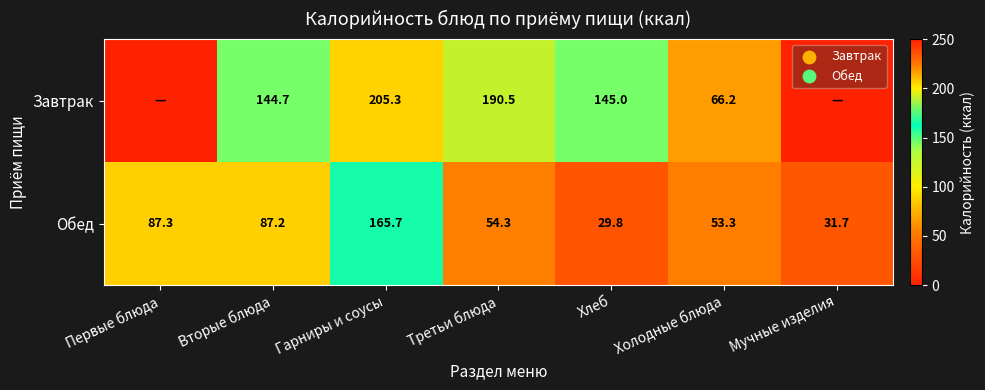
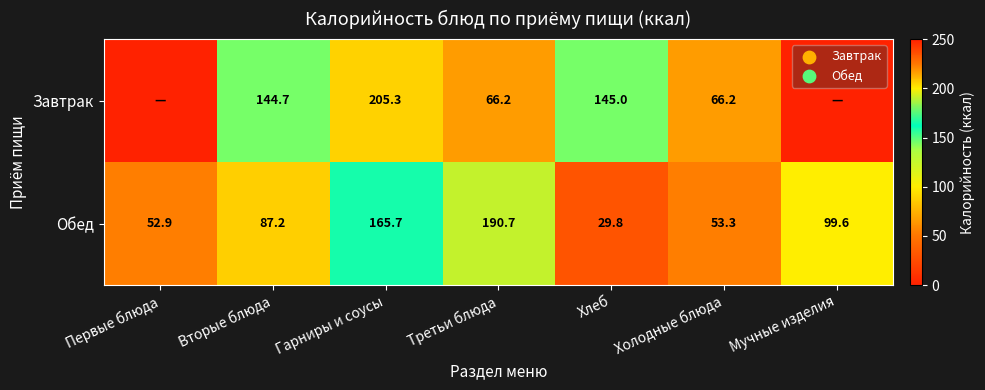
Завтрак, Третьи блюда: 190.5 -> 66.2
Обед, Первые блюда: 87.3 -> 52.9
Обед, Третьи блюда: 54.3 -> 190.7
Обед, Мучные изделия: 31.7 -> 99.6
